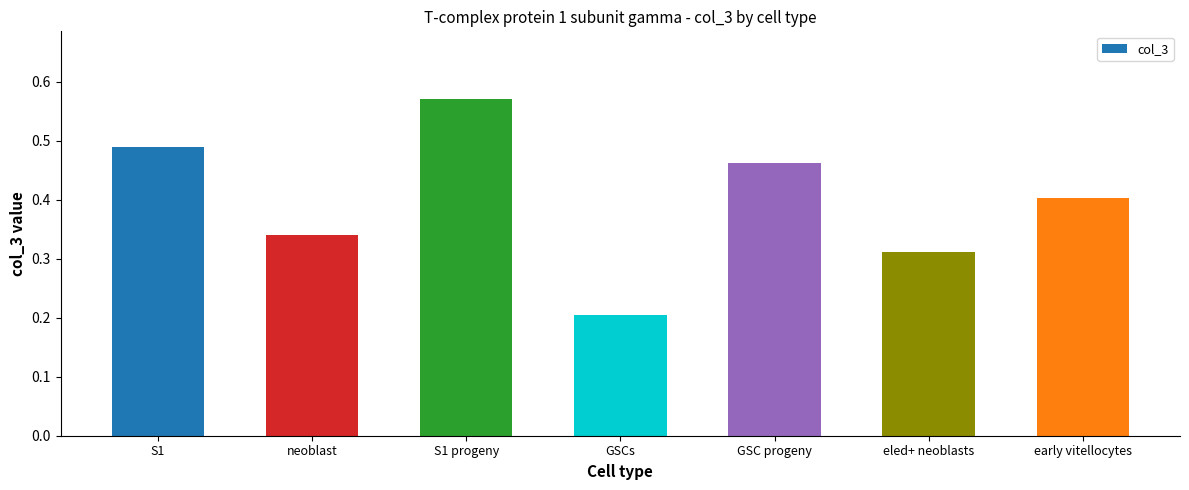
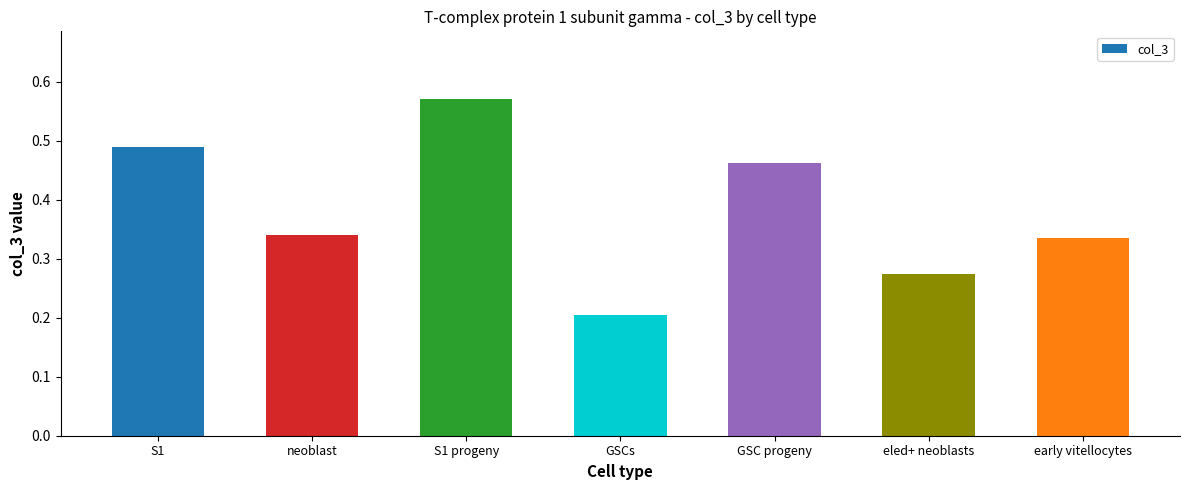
eled+ neoblasts: 0.31 -> 0.27
early vitellocytes: 0.40 -> 0.33
